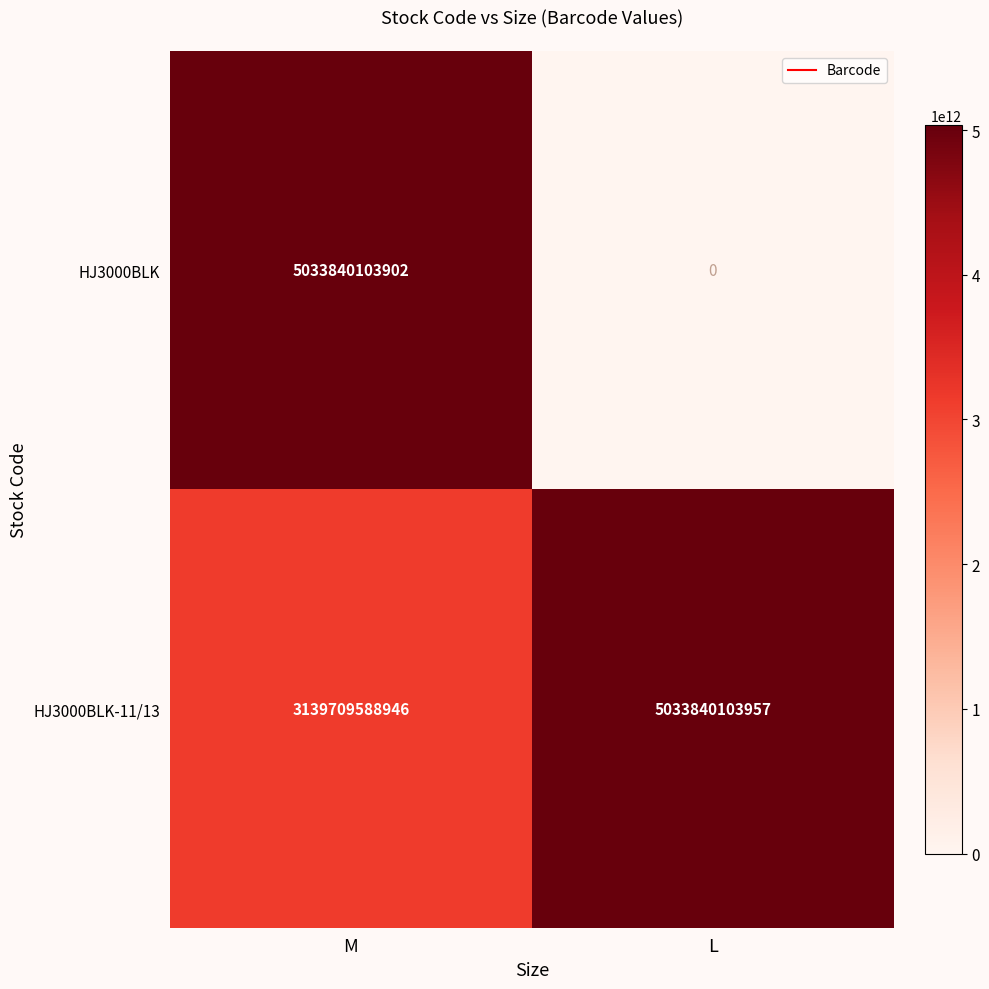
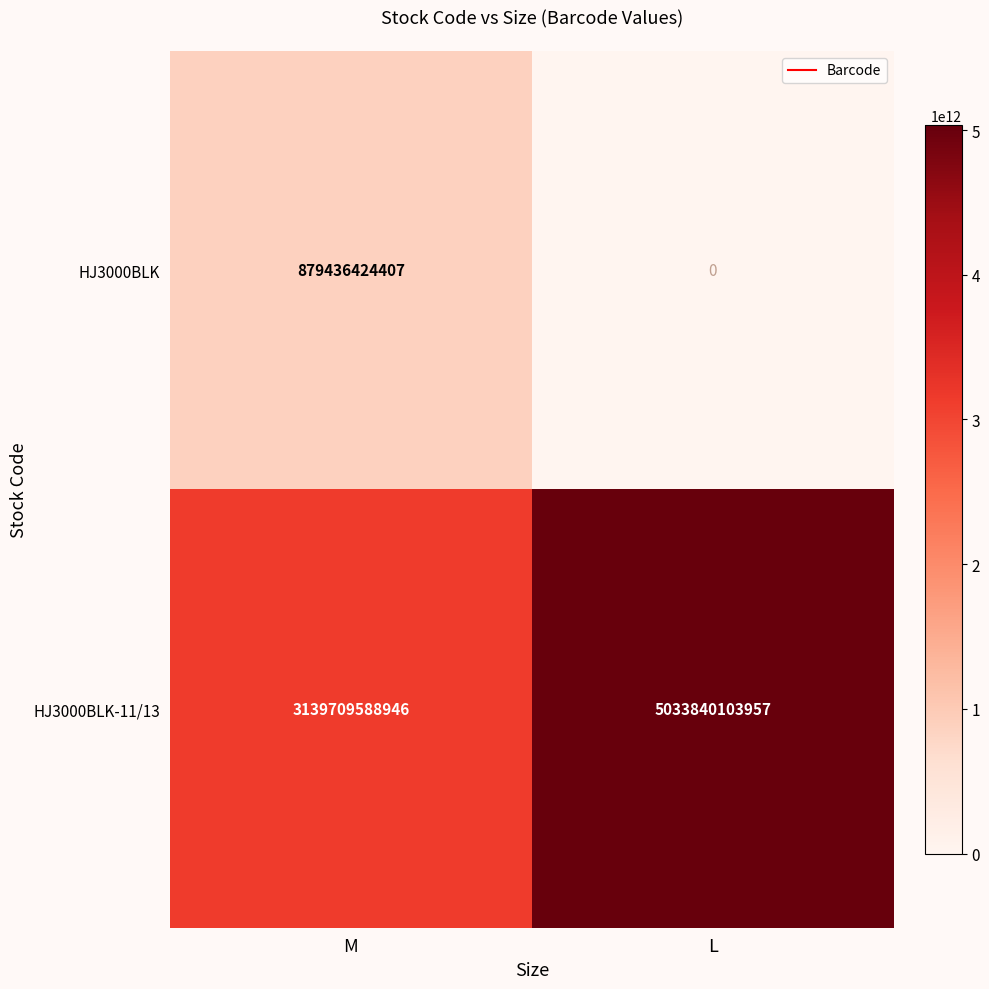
HJ3000BLK, M: 5033840103902 -> 879436424407
